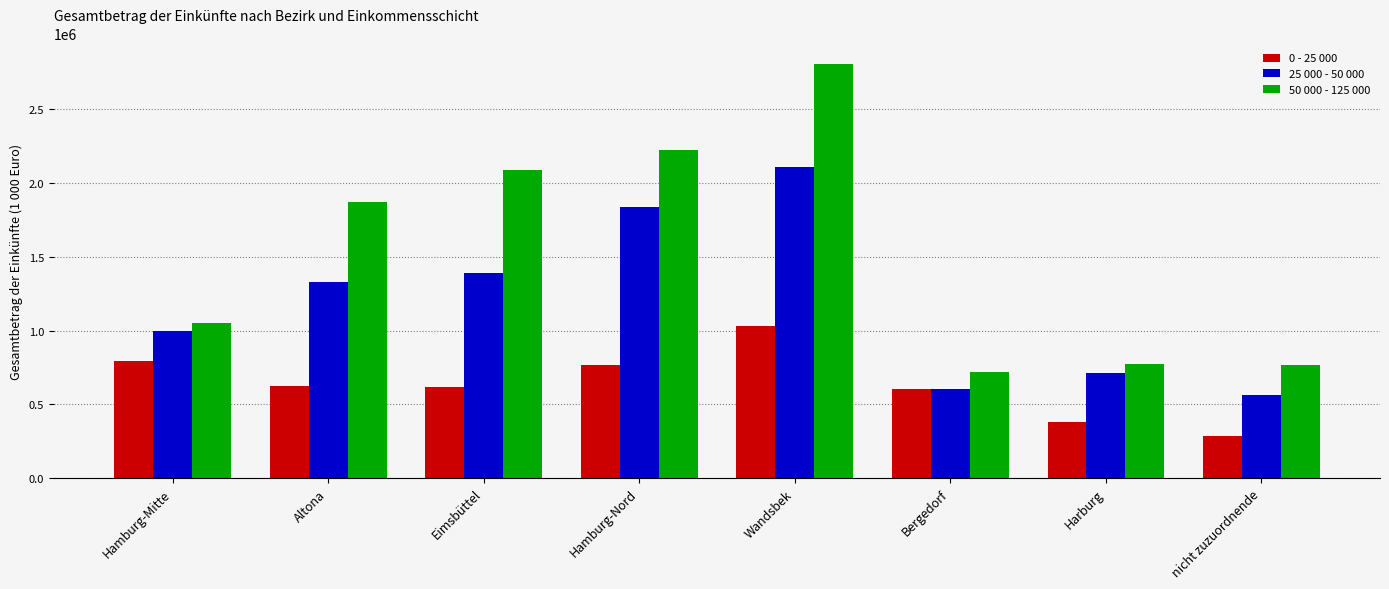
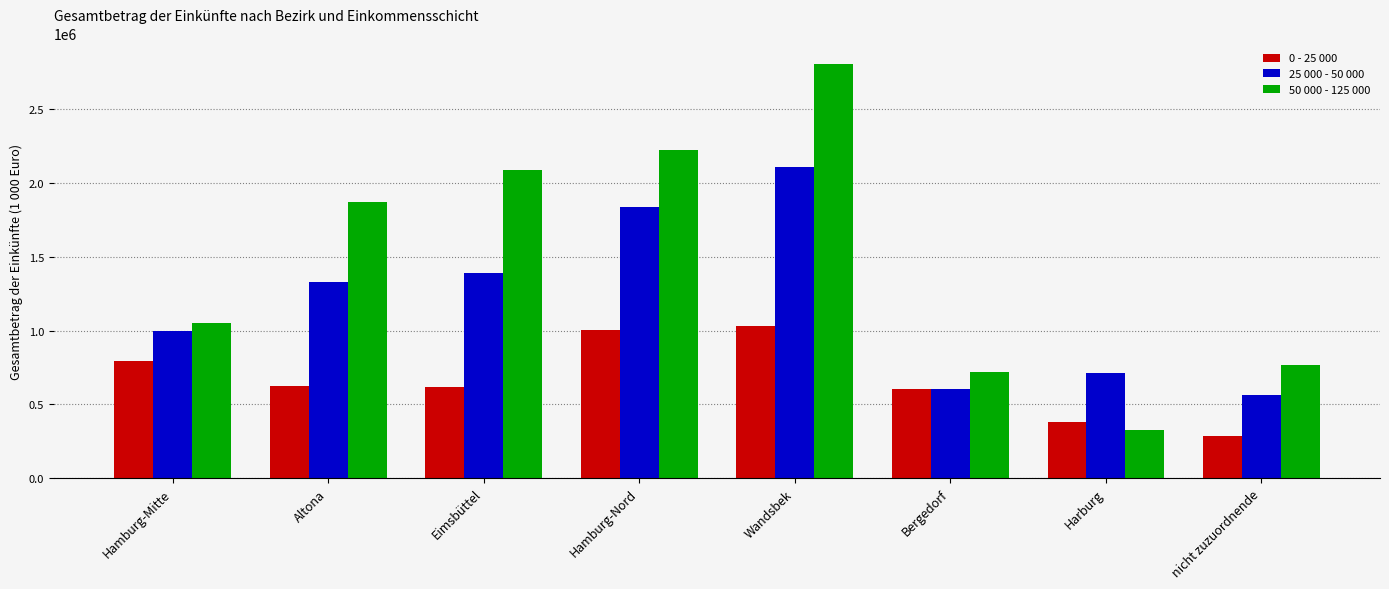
0 - 25 000, Hamburg-Nord: 770000 -> 1000000
50 000 - 125 000, Harburg: 770000 -> 330000
